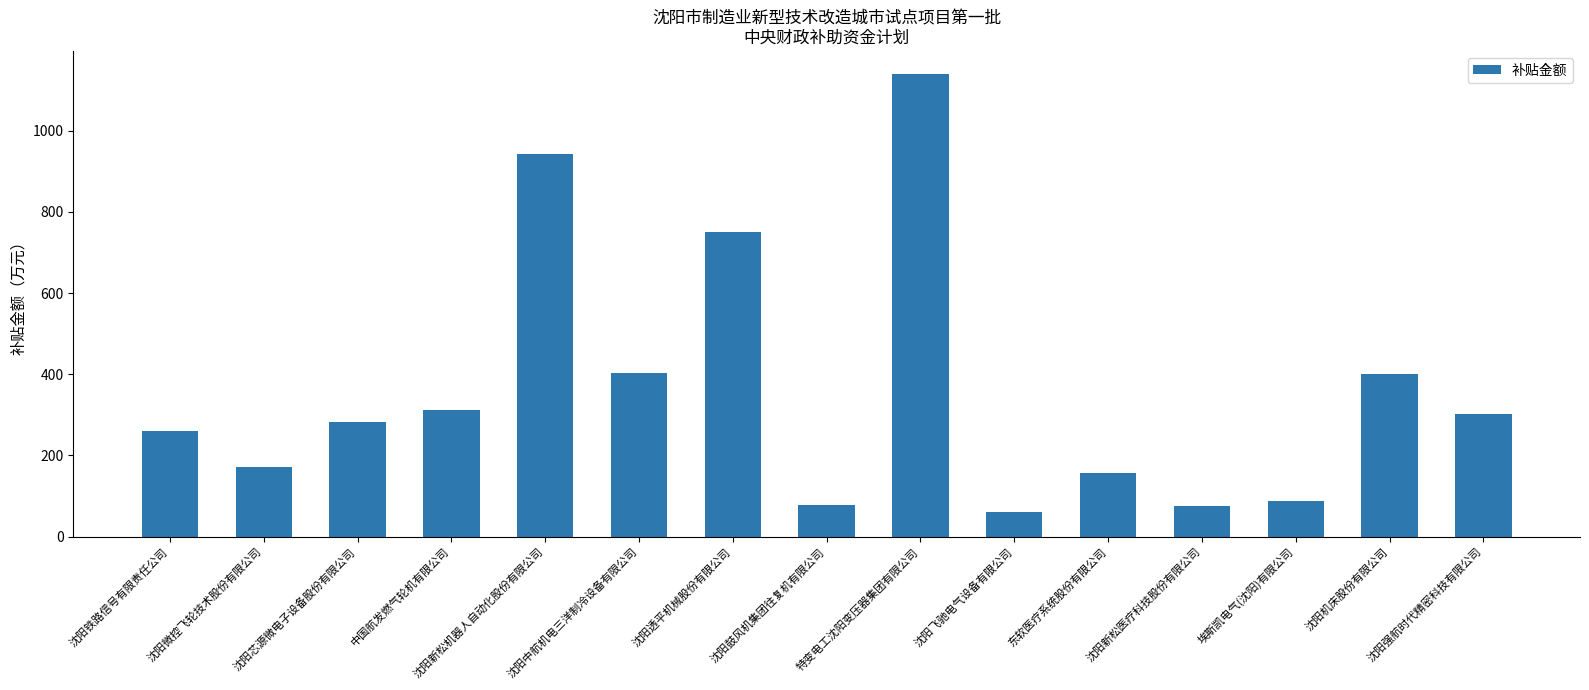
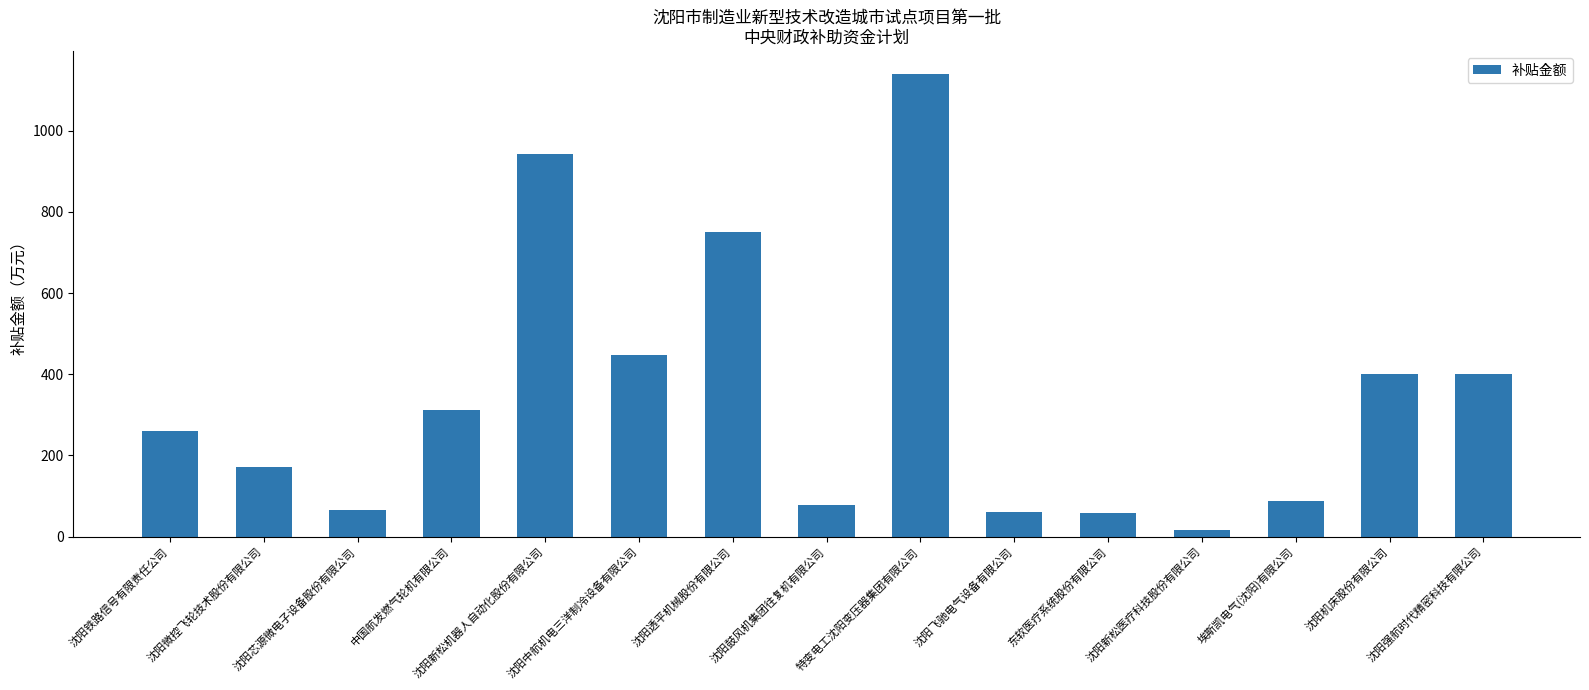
沈阳芯源微电子设备股份有限公司: 280 -> 70
沈阳中航机电三洋制冷设备有限公司: 400 -> 450
东软医疗系统股份有限公司: 160 -> 60
沈阳新松医疗科技股份有限公司: 80 -> 20
沈阳强航时代精密科技有限公司: 300 -> 400
